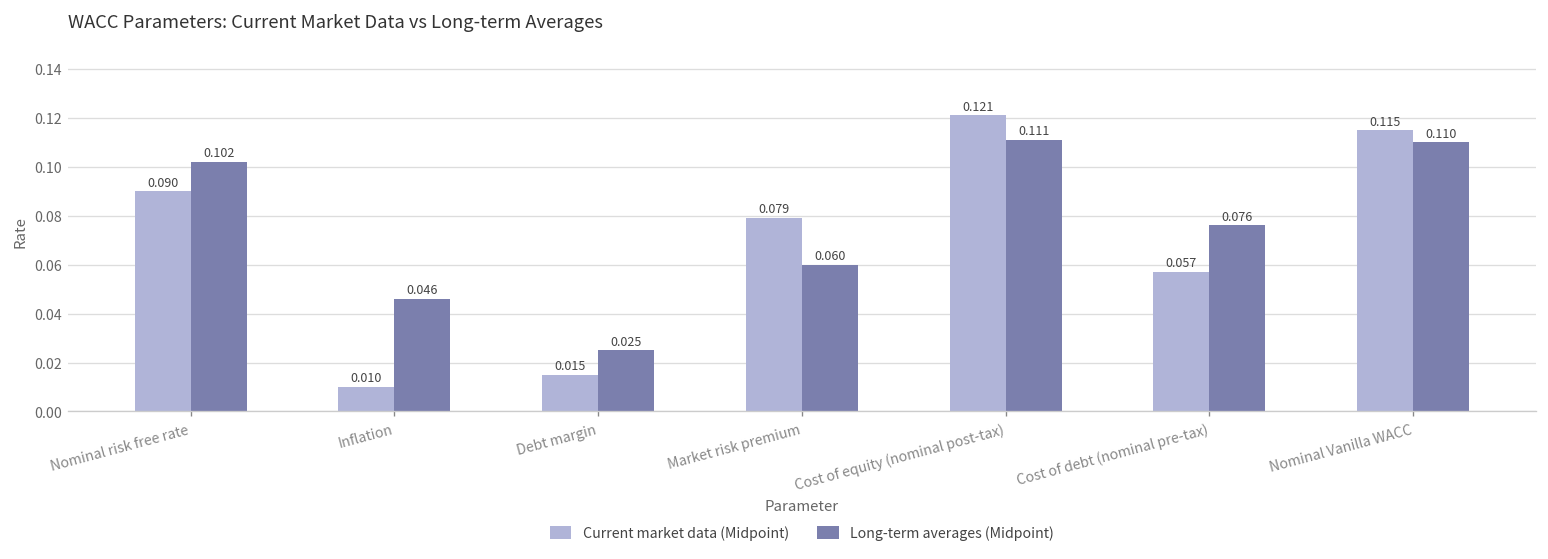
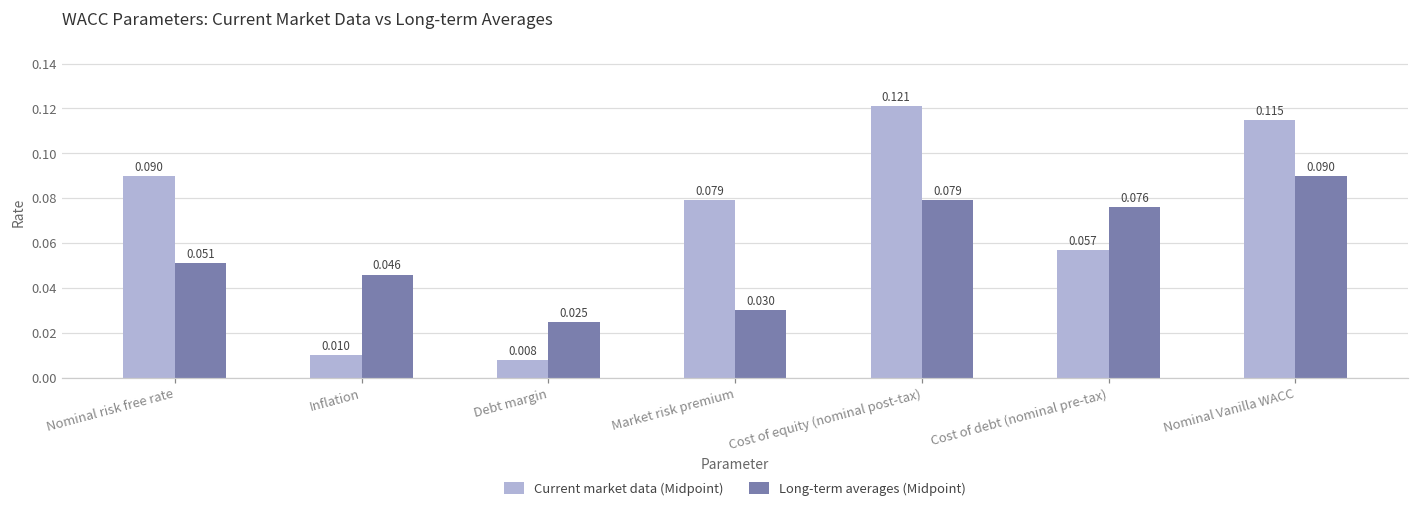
Long-term averages (Midpoint), Nominal risk free rate: 0.102 -> 0.051
Current market data (Midpoint), Debt margin: 0.015 -> 0.008
Long-term averages (Midpoint), Market risk premium: 0.060 -> 0.030
Long-term averages (Midpoint), Cost of equity (nominal post-tax): 0.111 -> 0.079
Long-term averages (Midpoint), Nominal Vanilla WACC: 0.110 -> 0.090
